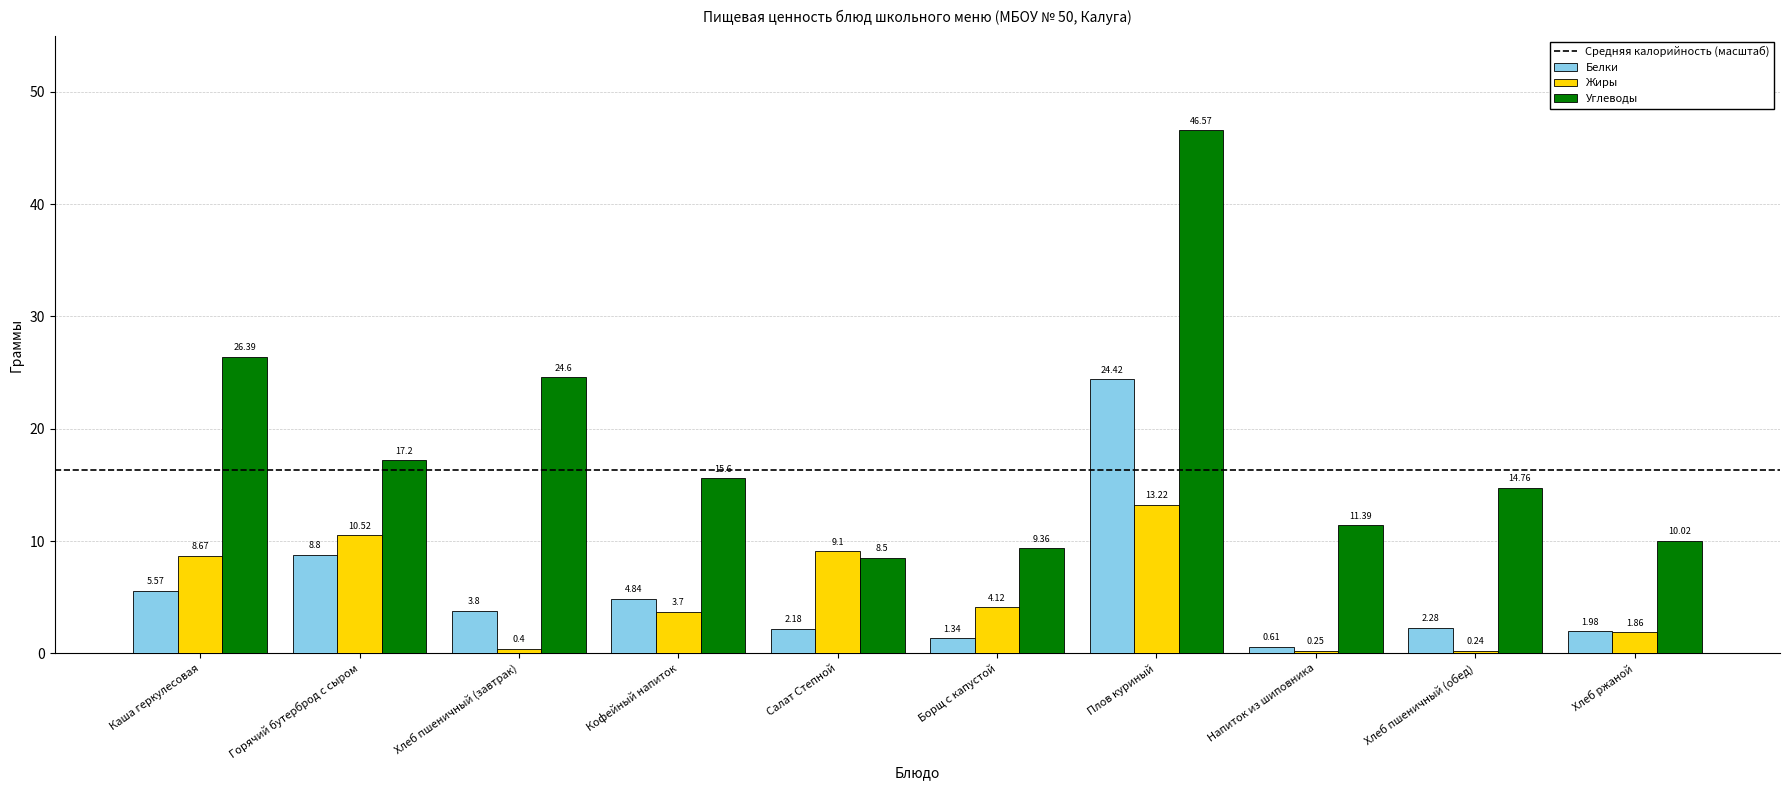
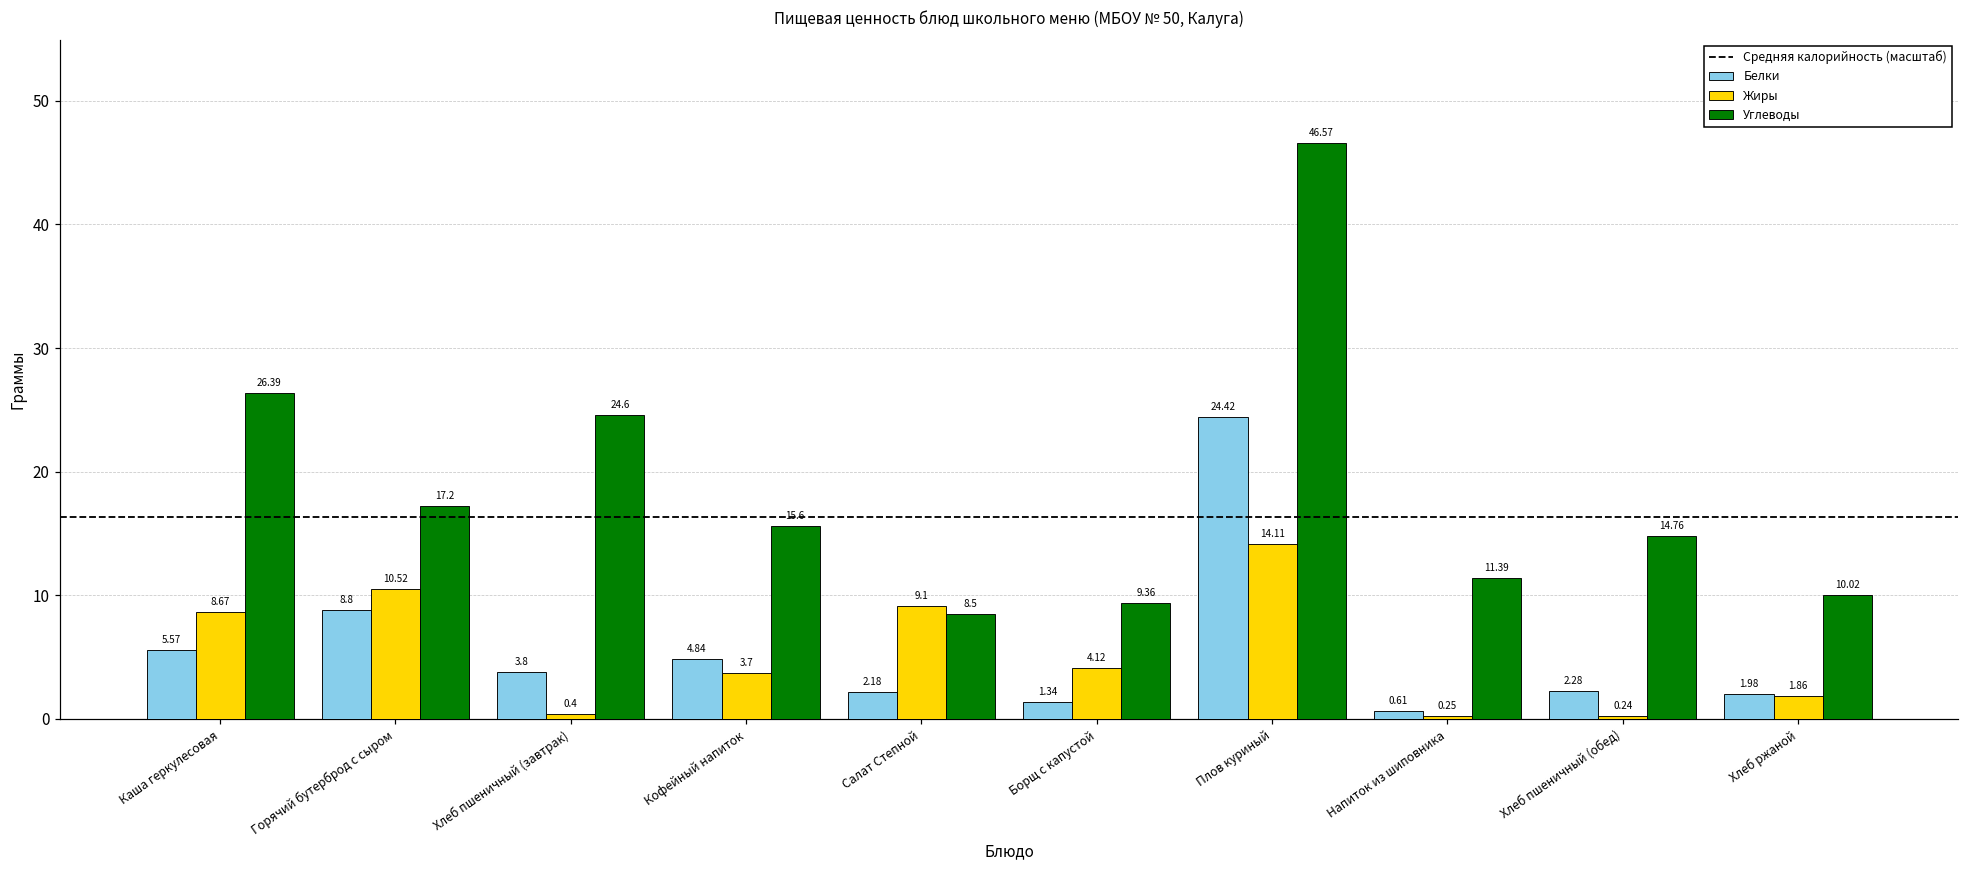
Жиры, Плов куриный: 13.22 -> 14.11
